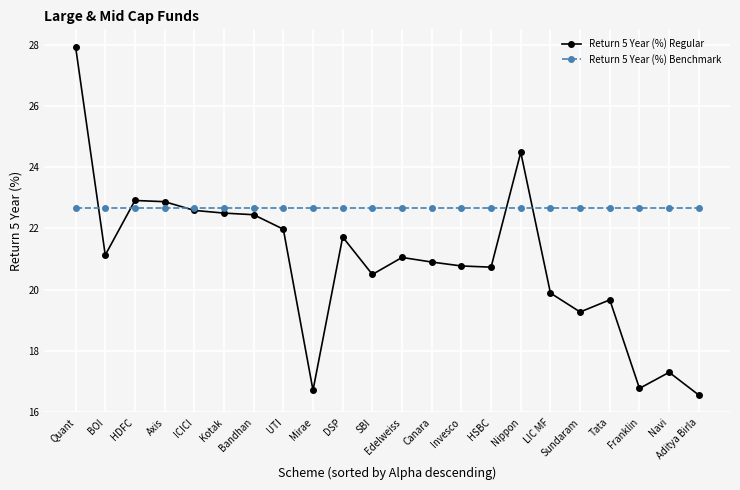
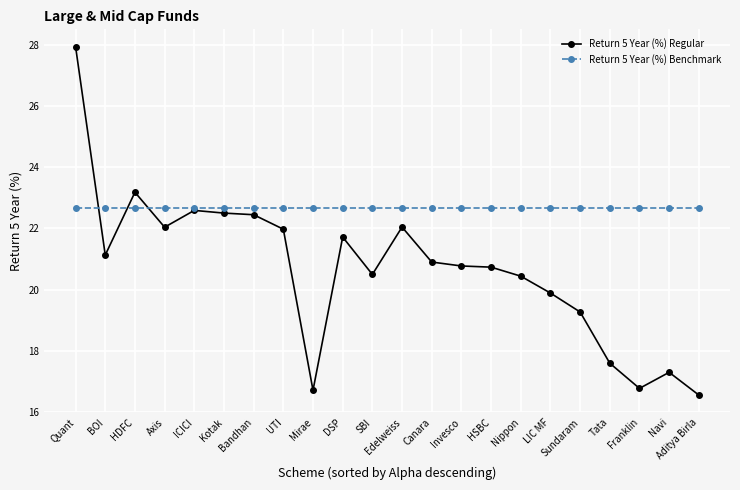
Return 5 Year (%) Regular, HDFC: 22.9 -> 23.2
Return 5 Year (%) Regular, Axis: 22.9 -> 22.0
Return 5 Year (%) Regular, Edelweiss: 21.1 -> 22.0
Return 5 Year (%) Regular, Nippon: 24.5 -> 20.4
Return 5 Year (%) Regular, Tata: 19.7 -> 17.6
